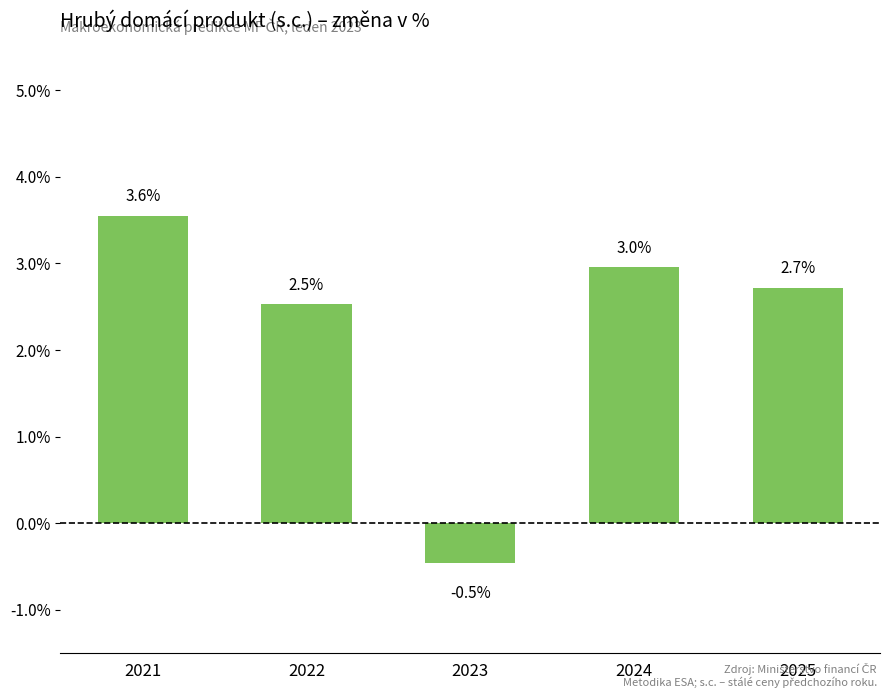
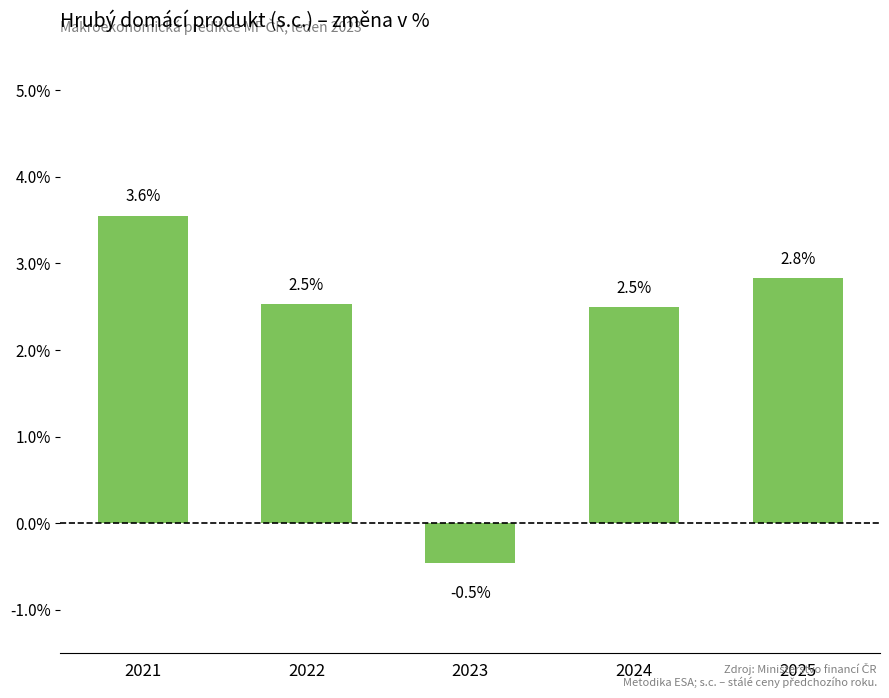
2024: 3.0% -> 2.5%
2025: 2.7% -> 2.8%
